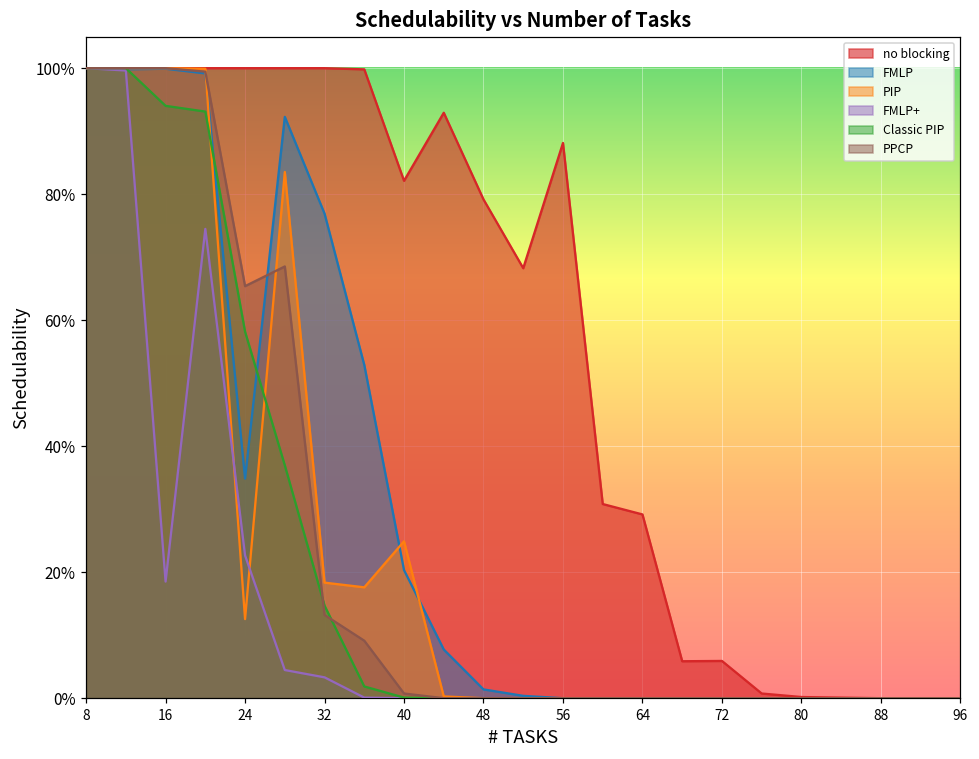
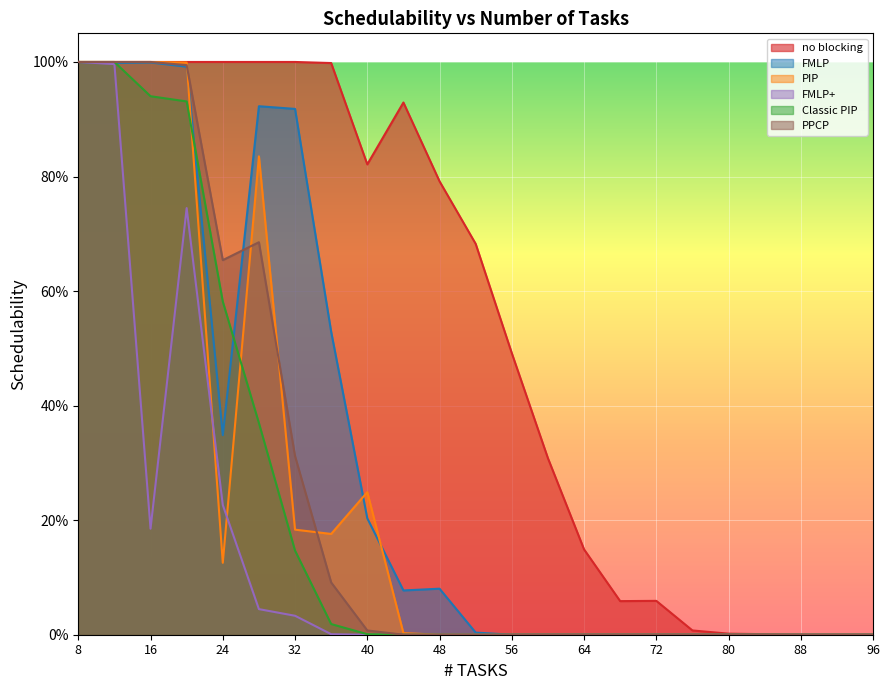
FMLP, 32: 77% -> 92%
PPCP, 32: 13% -> 31%
FMLP, 48: 1% -> 8%
no blocking, 56: 88% -> 49%
no blocking, 64: 29% -> 15%
